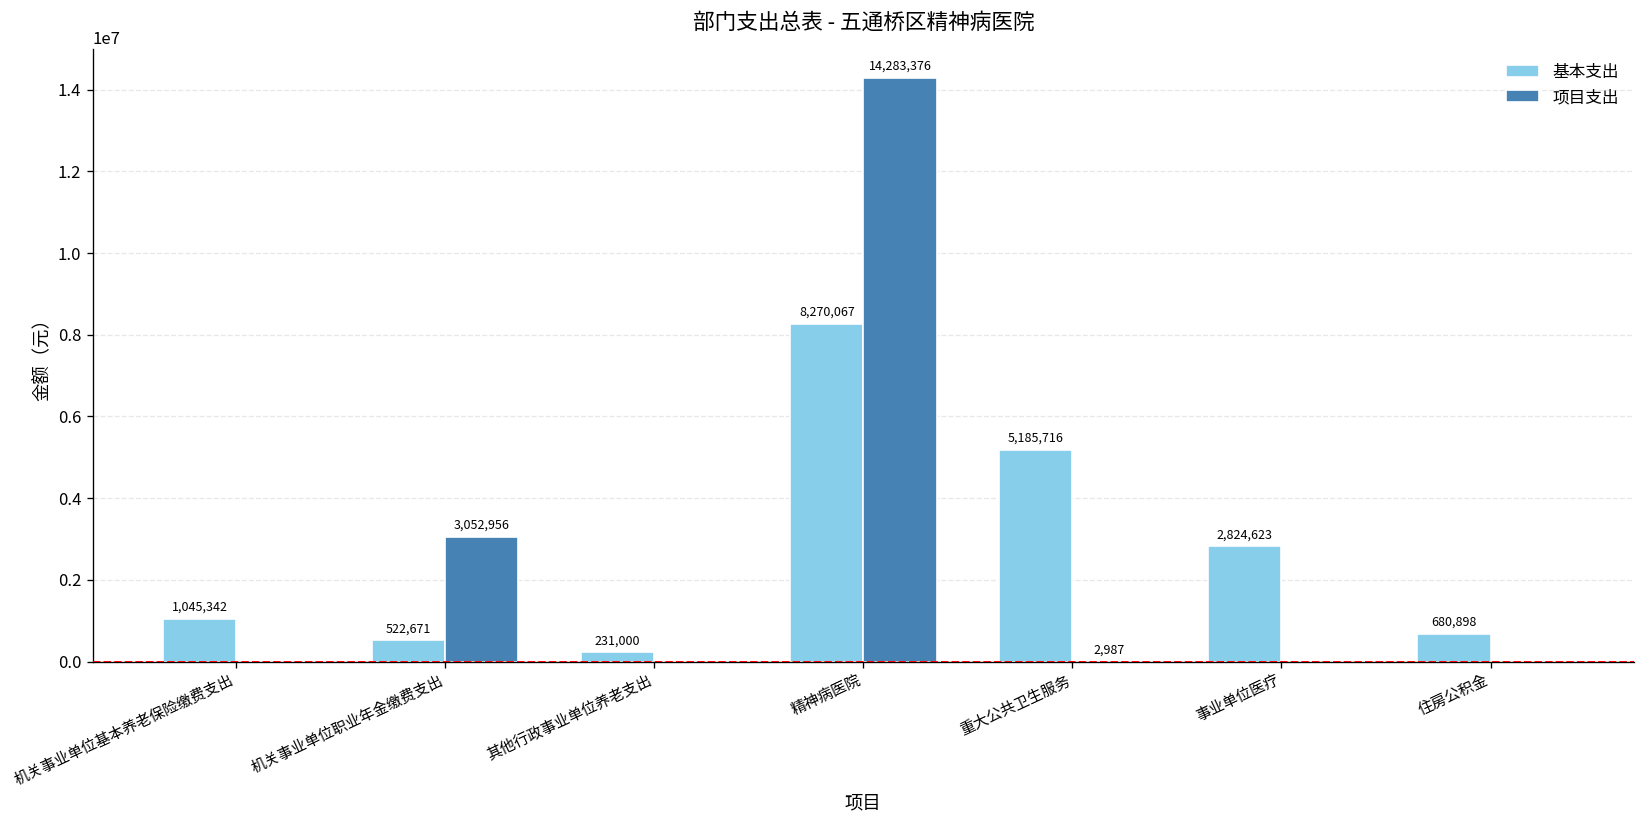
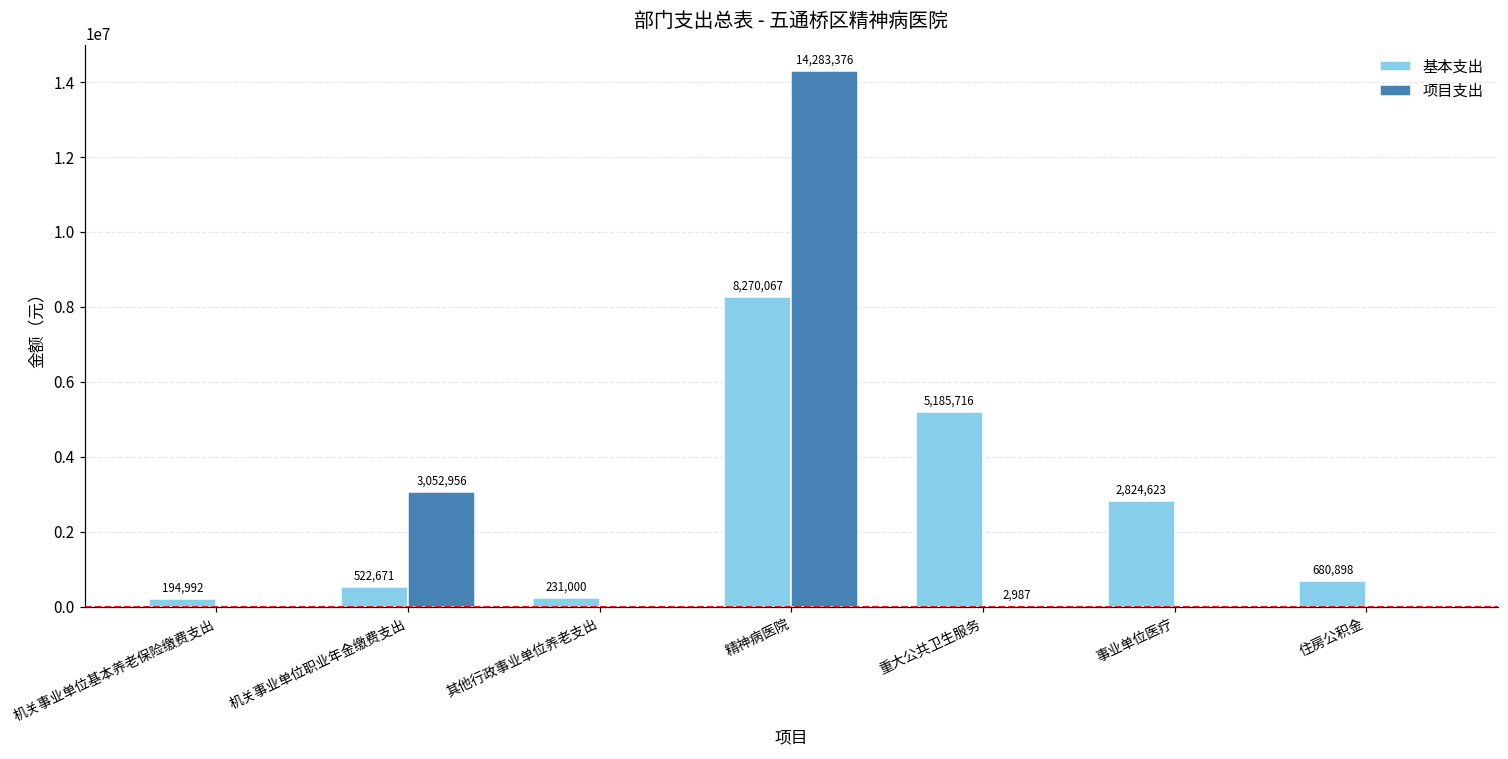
基本支出, 机关事业单位基本养老保险缴费支出: 1,045,342 -> 194,992
